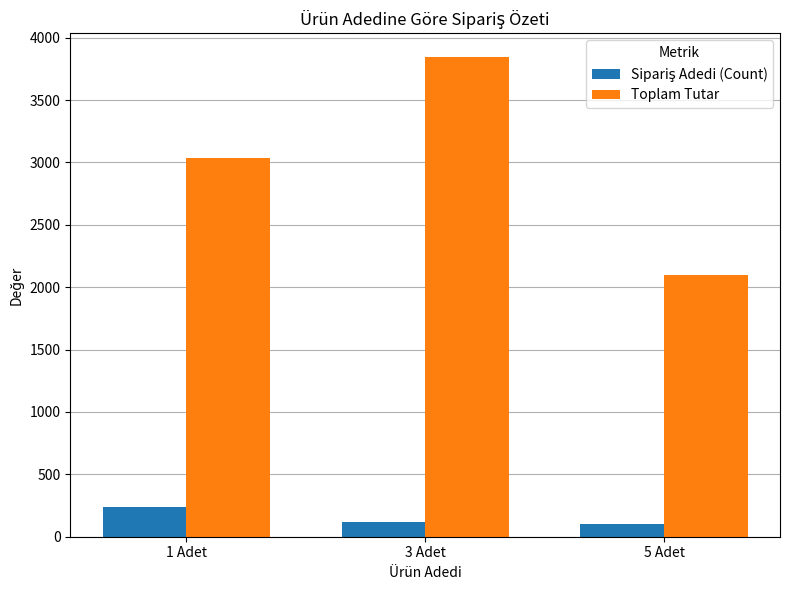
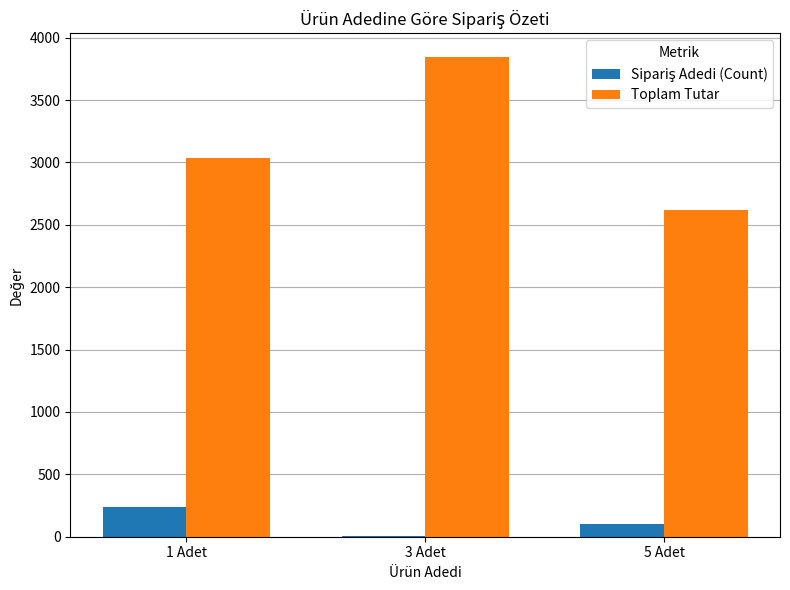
Sipariş Adedi (Count), 3 Adet: 120 -> 10
Toplam Tutar, 5 Adet: 2100 -> 2620
